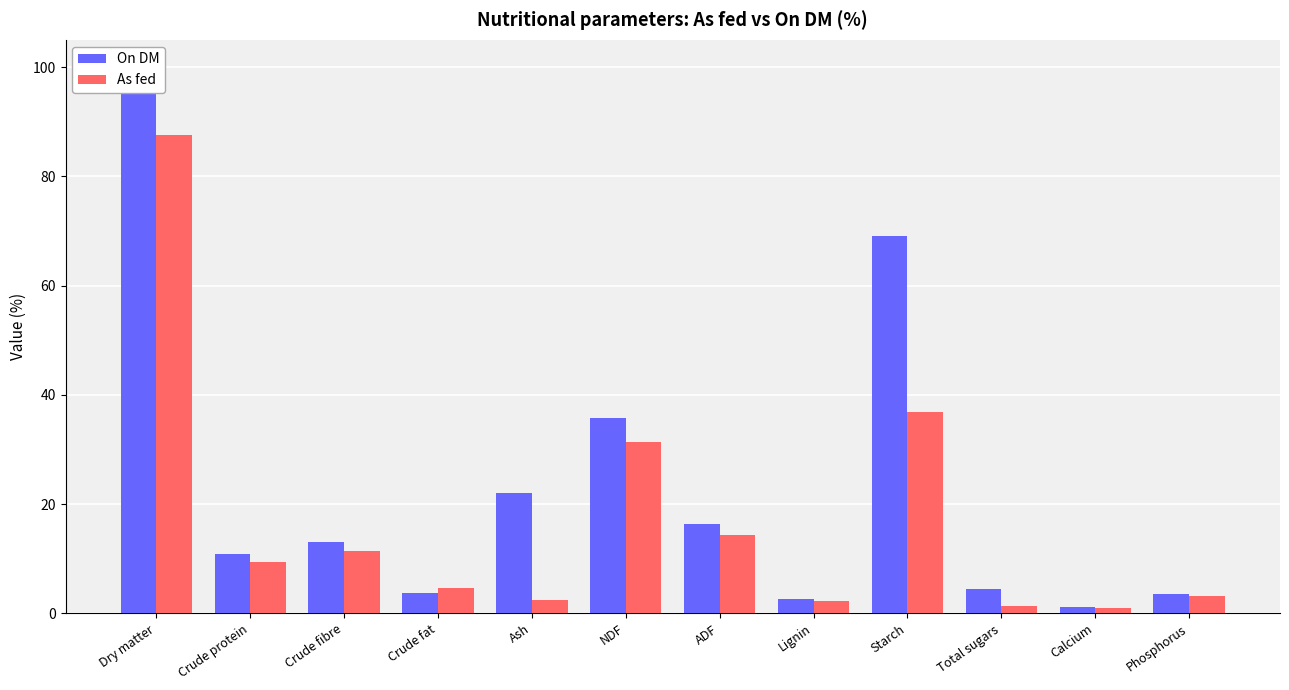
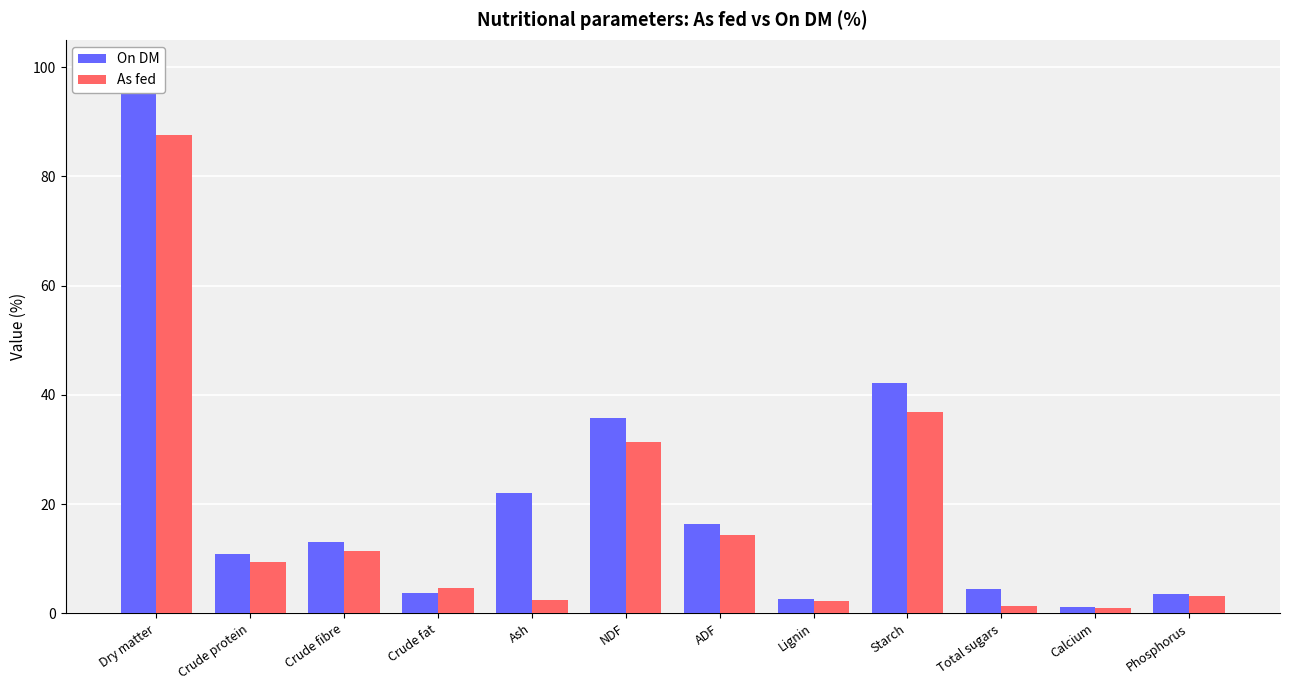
On DM, Starch: 69 -> 42
